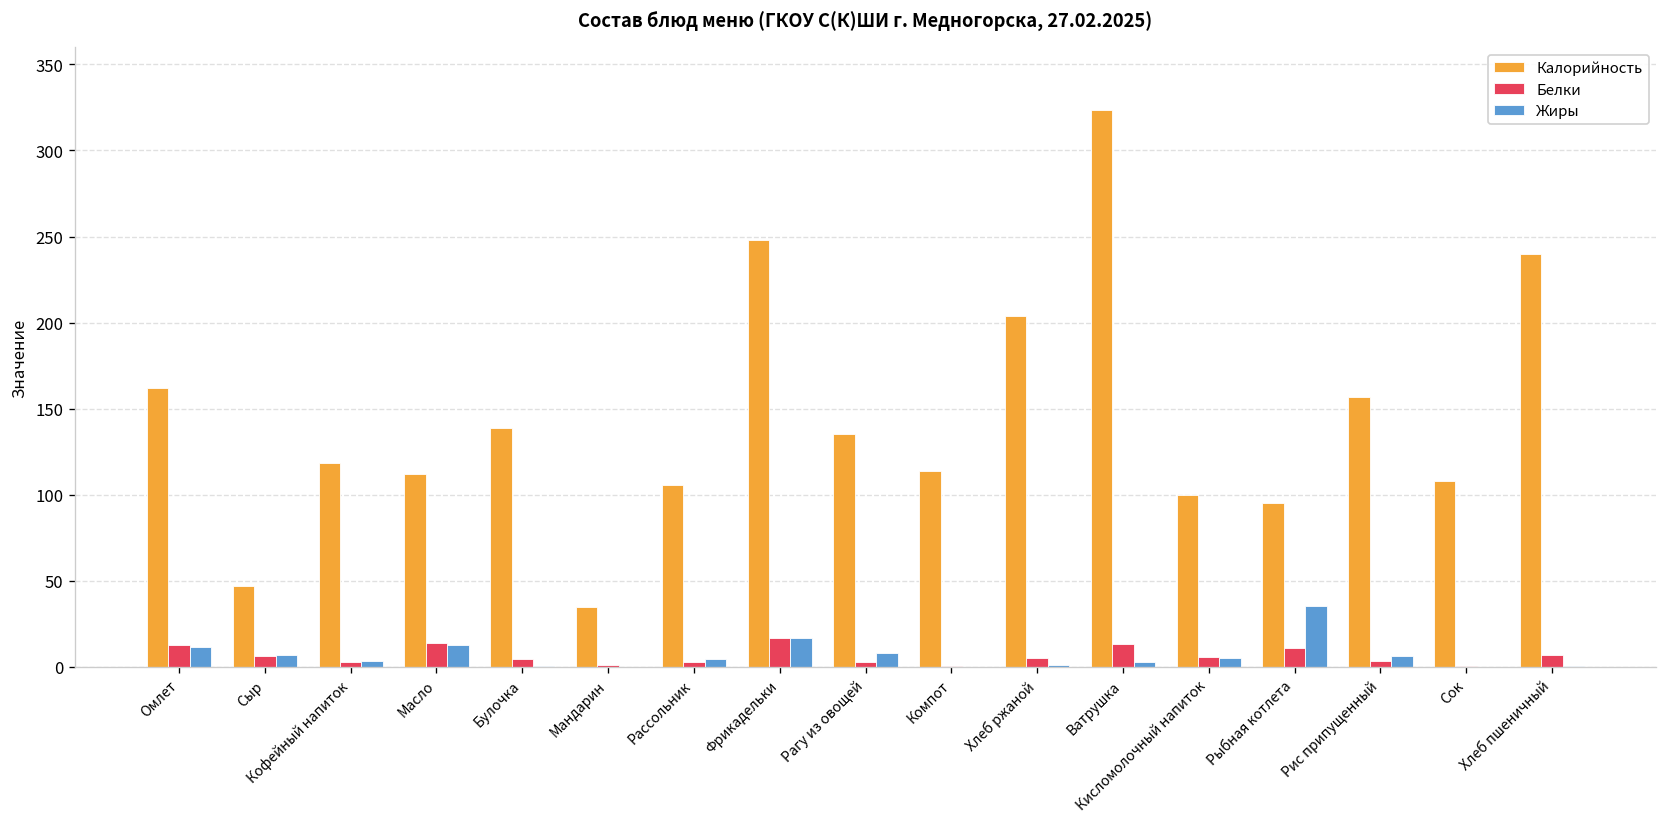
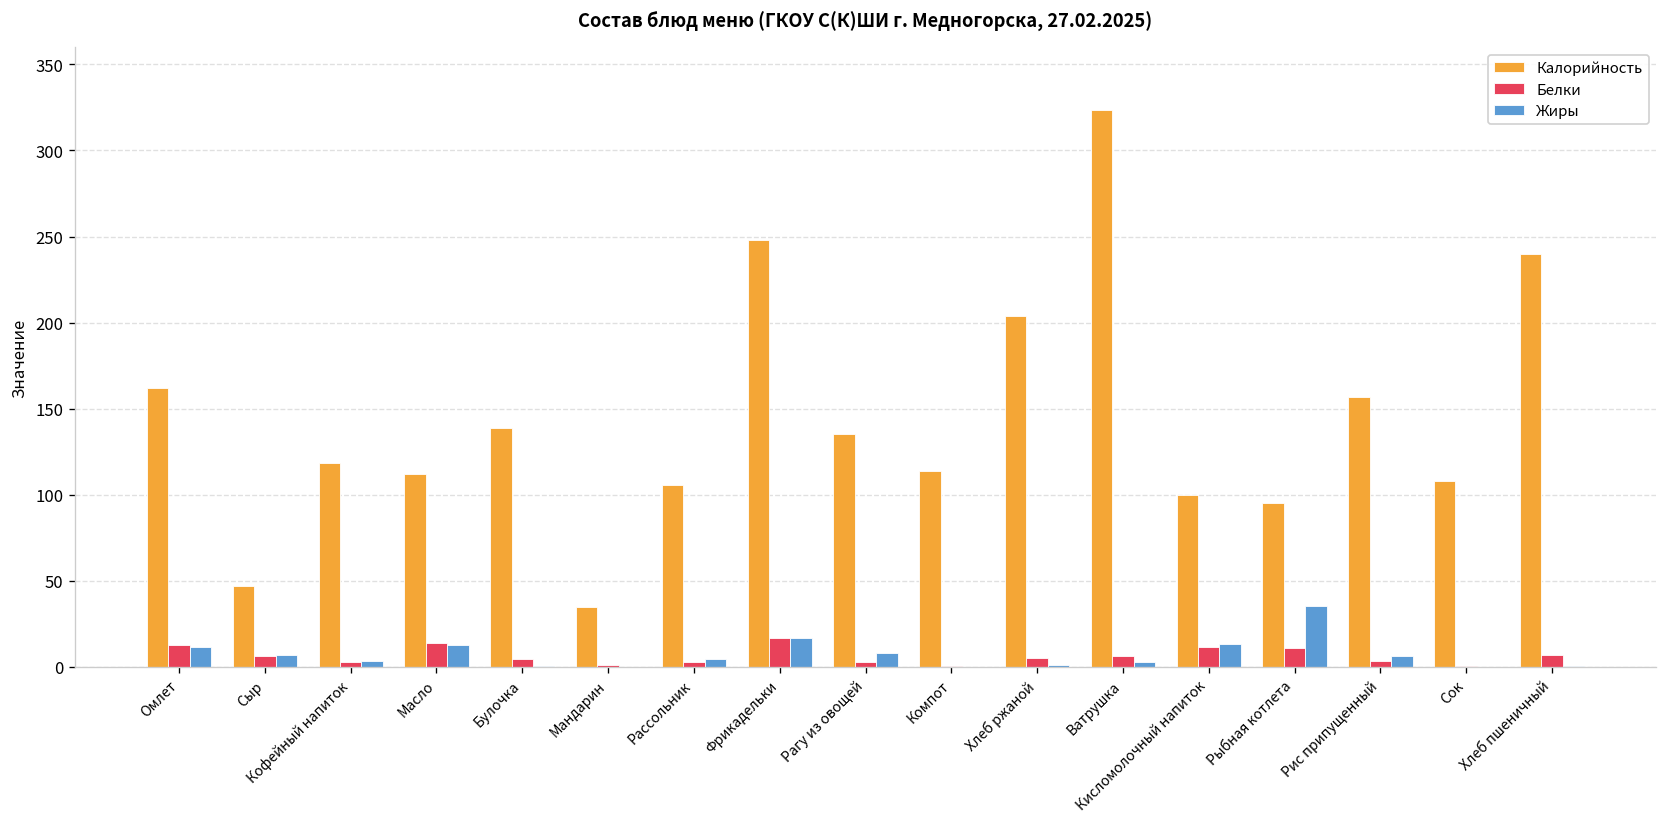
Белки, Ватрушка: 14 -> 6
Белки, Кисломолочный напиток: 6 -> 12
Жиры, Кисломолочный напиток: 5 -> 14
